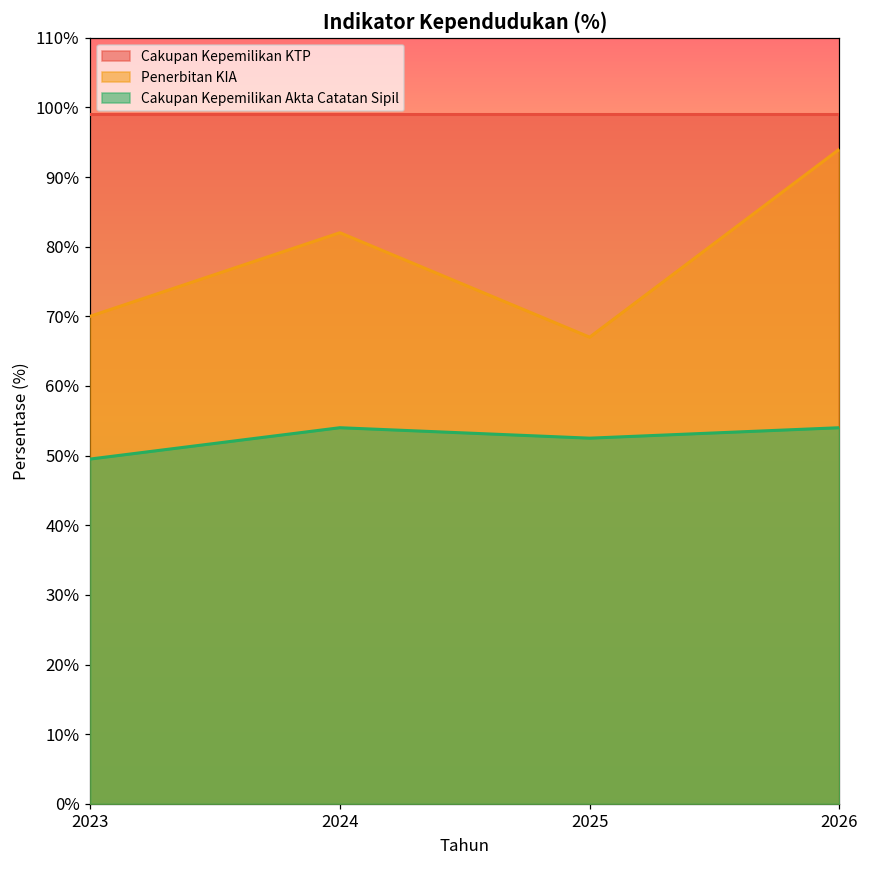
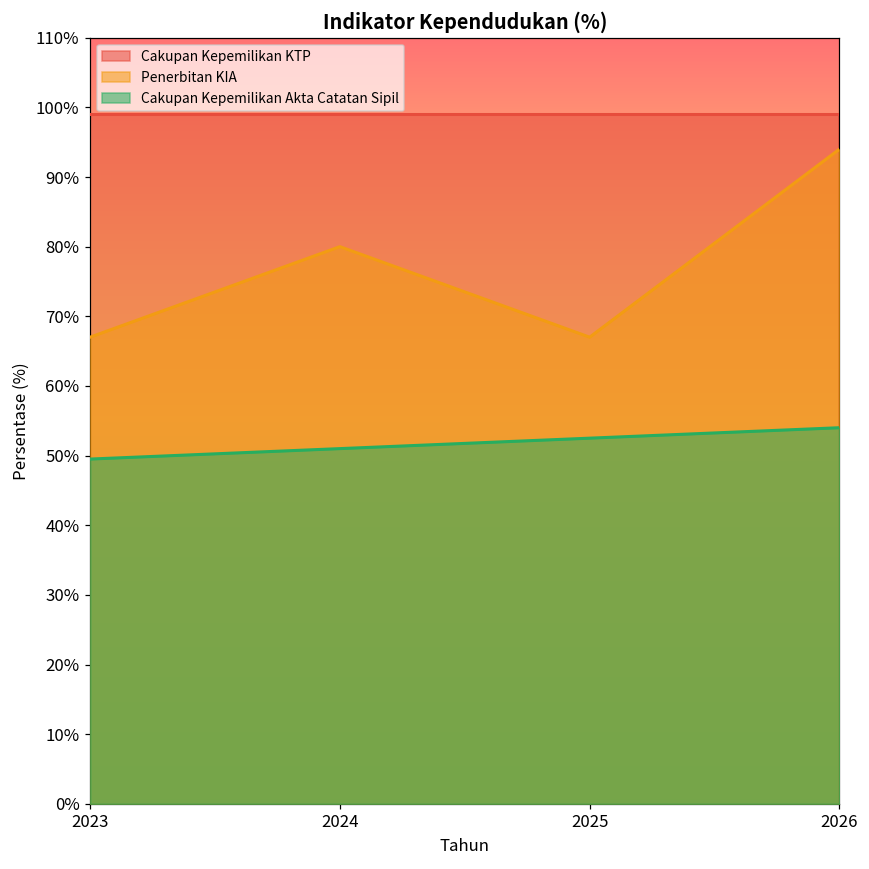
Penerbitan KIA, 2023: 70% -> 67%
Penerbitan KIA, 2024: 82% -> 80%
Cakupan Kepemilikan Akta Catatan Sipil, 2024: 54% -> 51%
